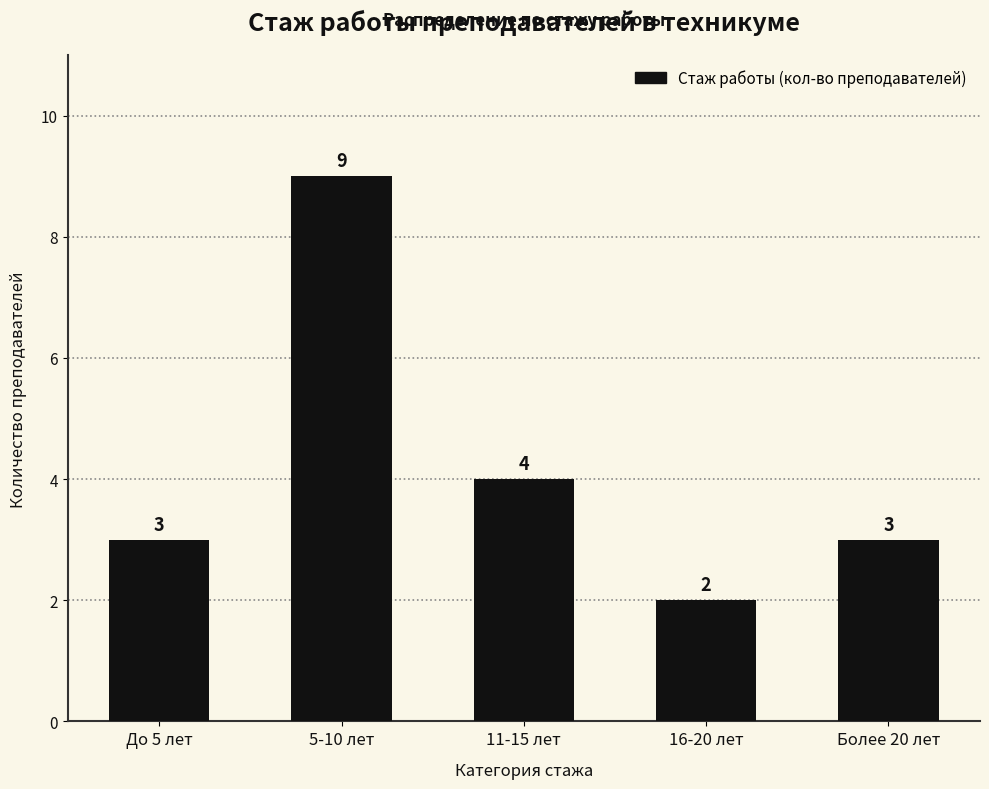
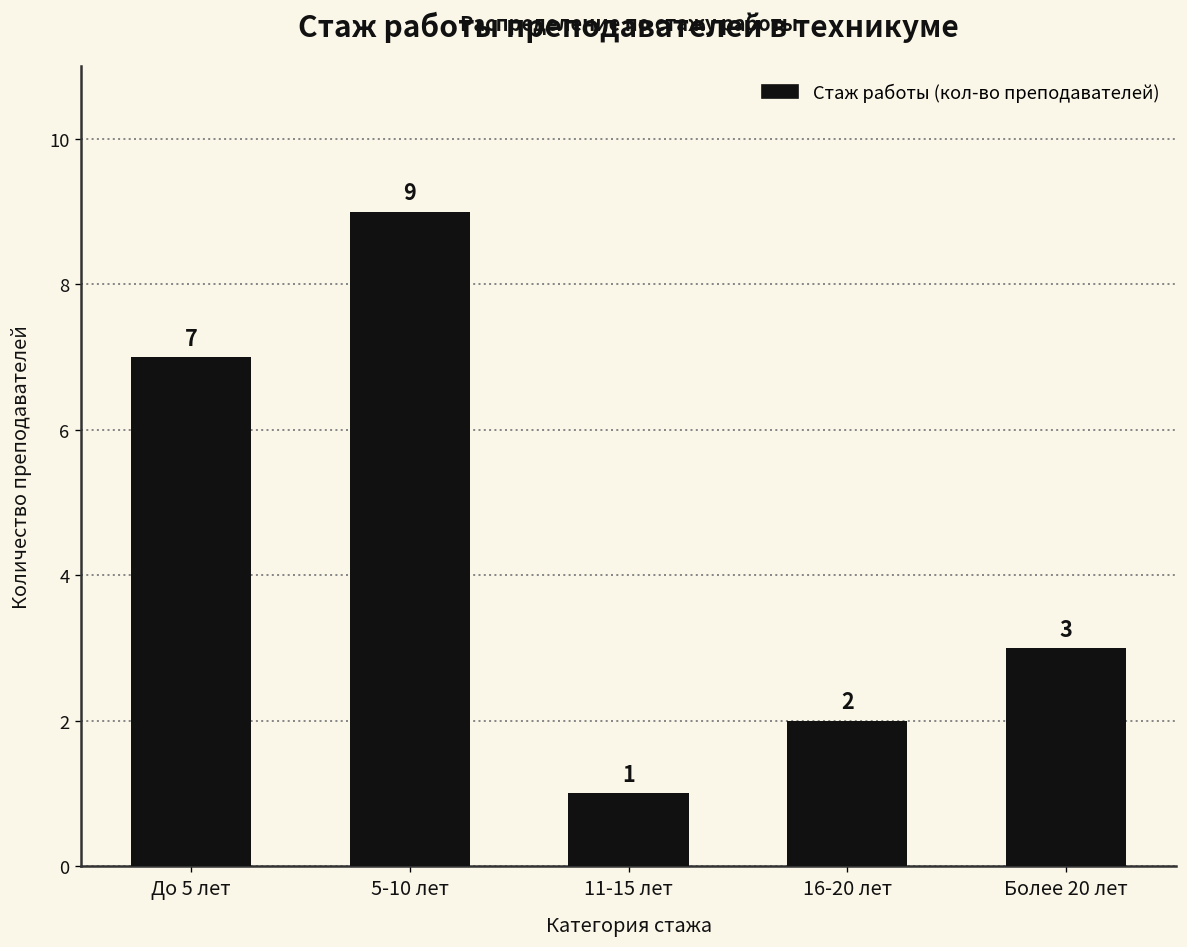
До 5 лет: 3 -> 7
11-15 лет: 4 -> 1
